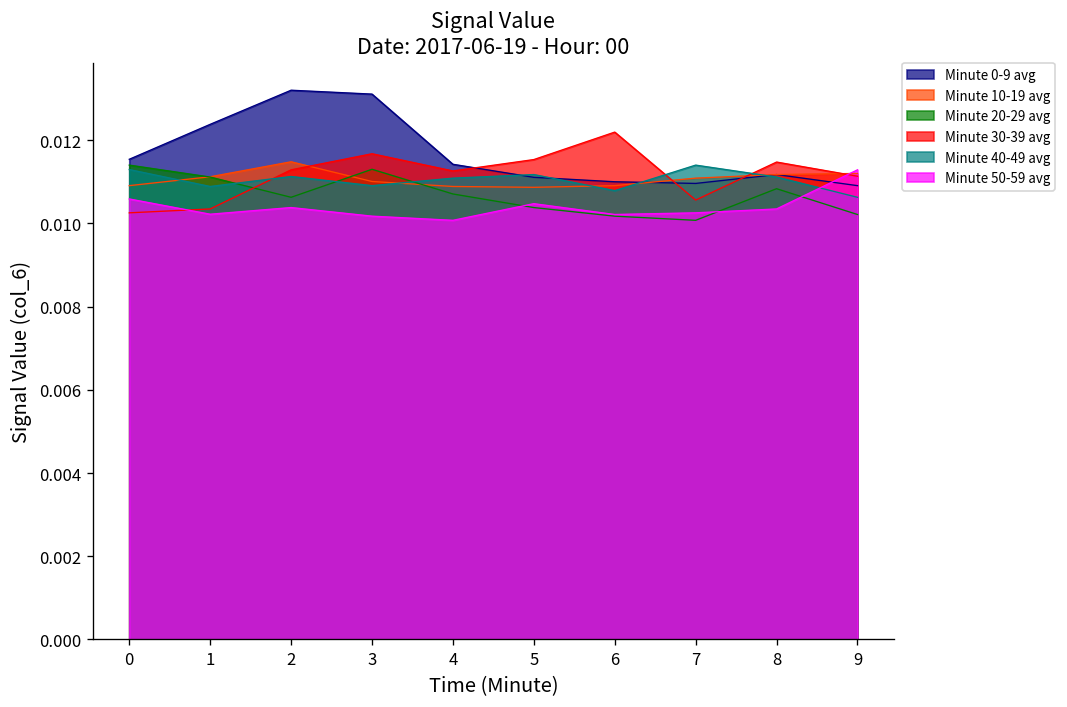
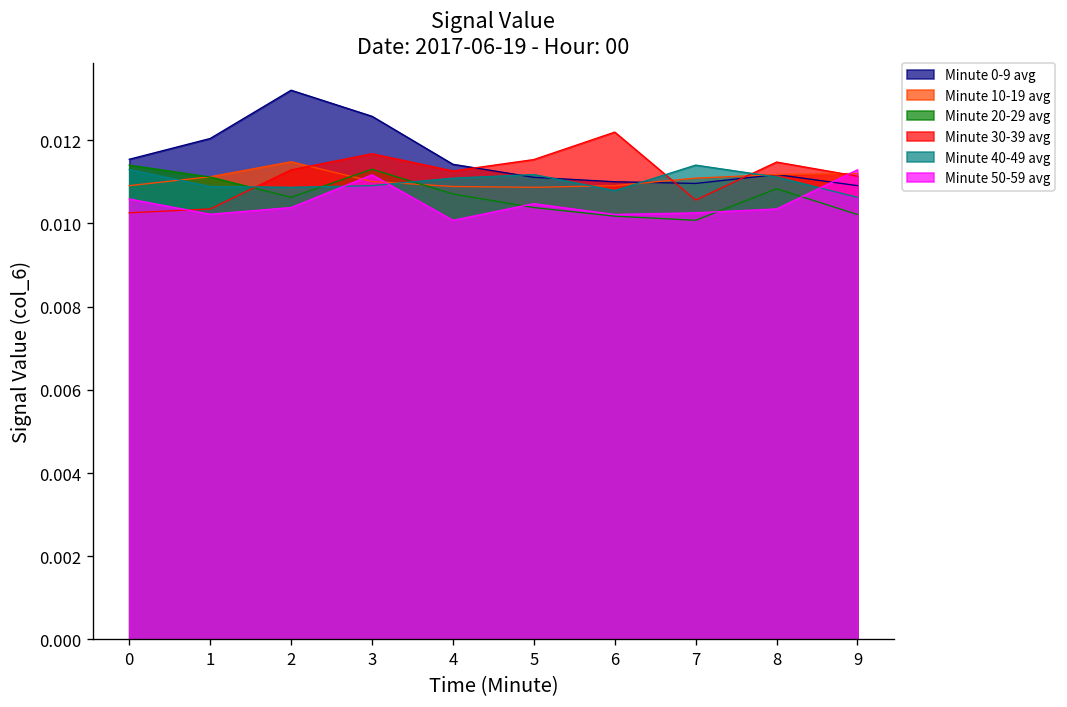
Minute 0-9 avg, 1: 0.0124 -> 0.0120
Minute 40-49 avg, 2: 0.0111 -> 0.0109
Minute 0-9 avg, 3: 0.0131 -> 0.0126
Minute 50-59 avg, 3: 0.0102 -> 0.0112
